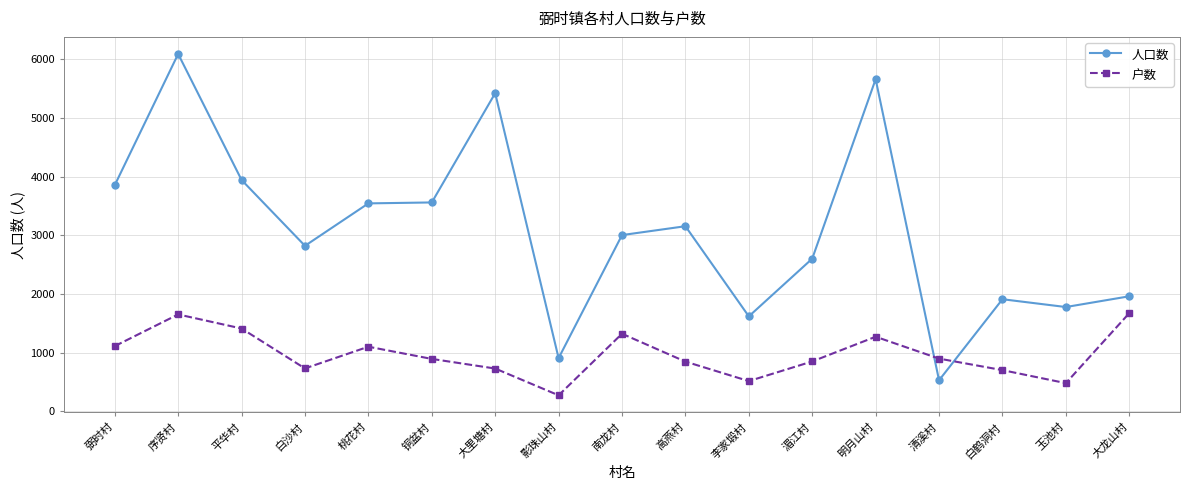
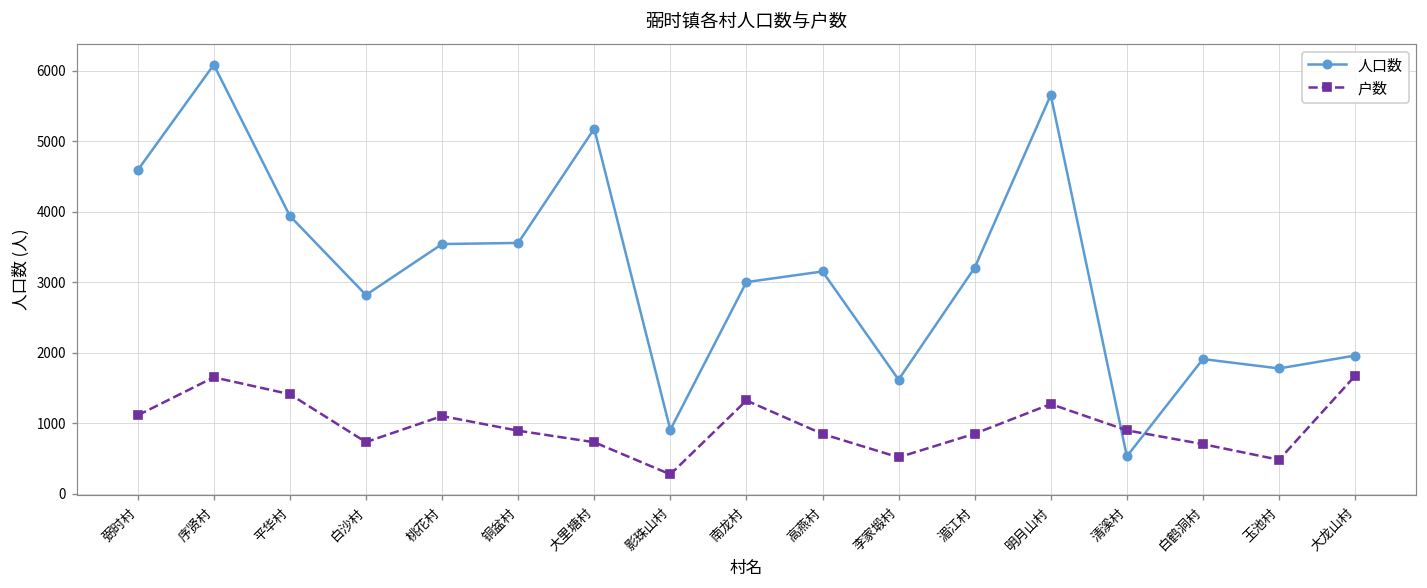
人口数, 弼时村: 3900 -> 4600
人口数, 大里塘村: 5400 -> 5200
人口数, 湄江村: 2600 -> 3200
